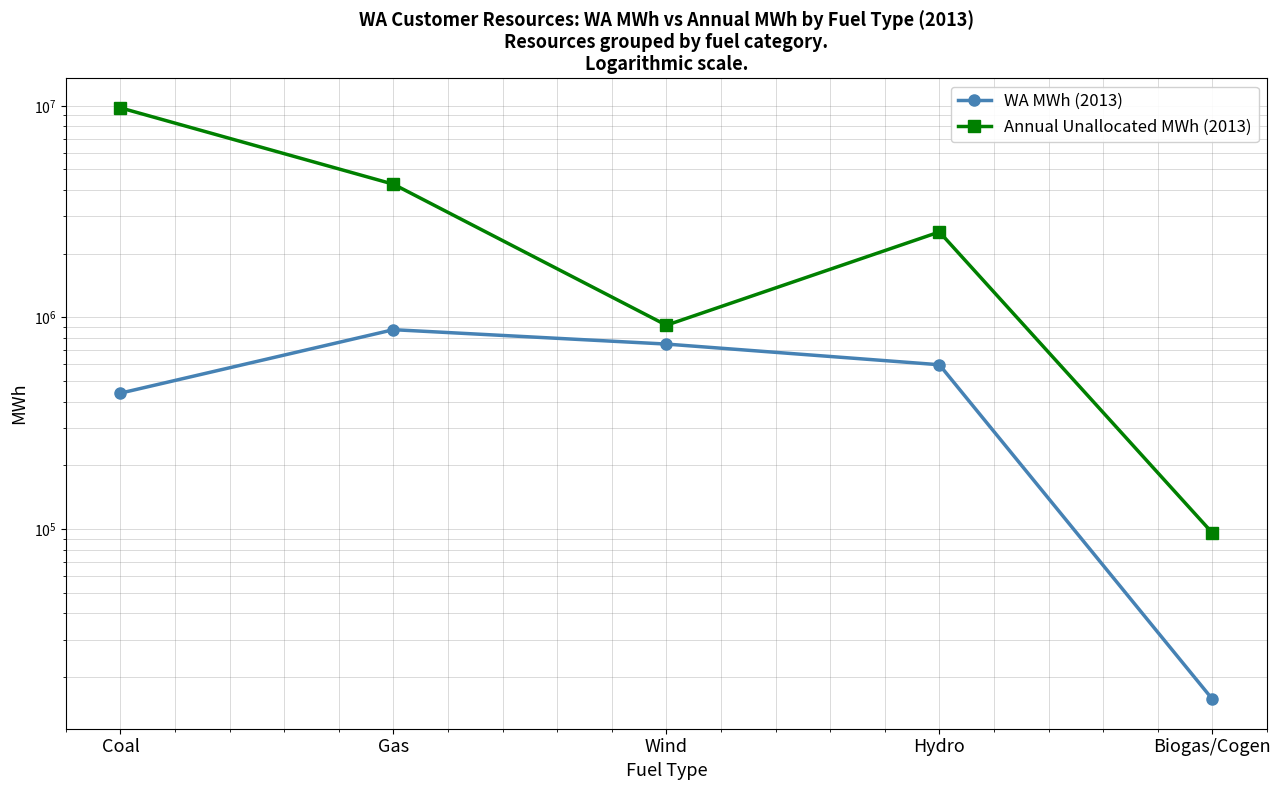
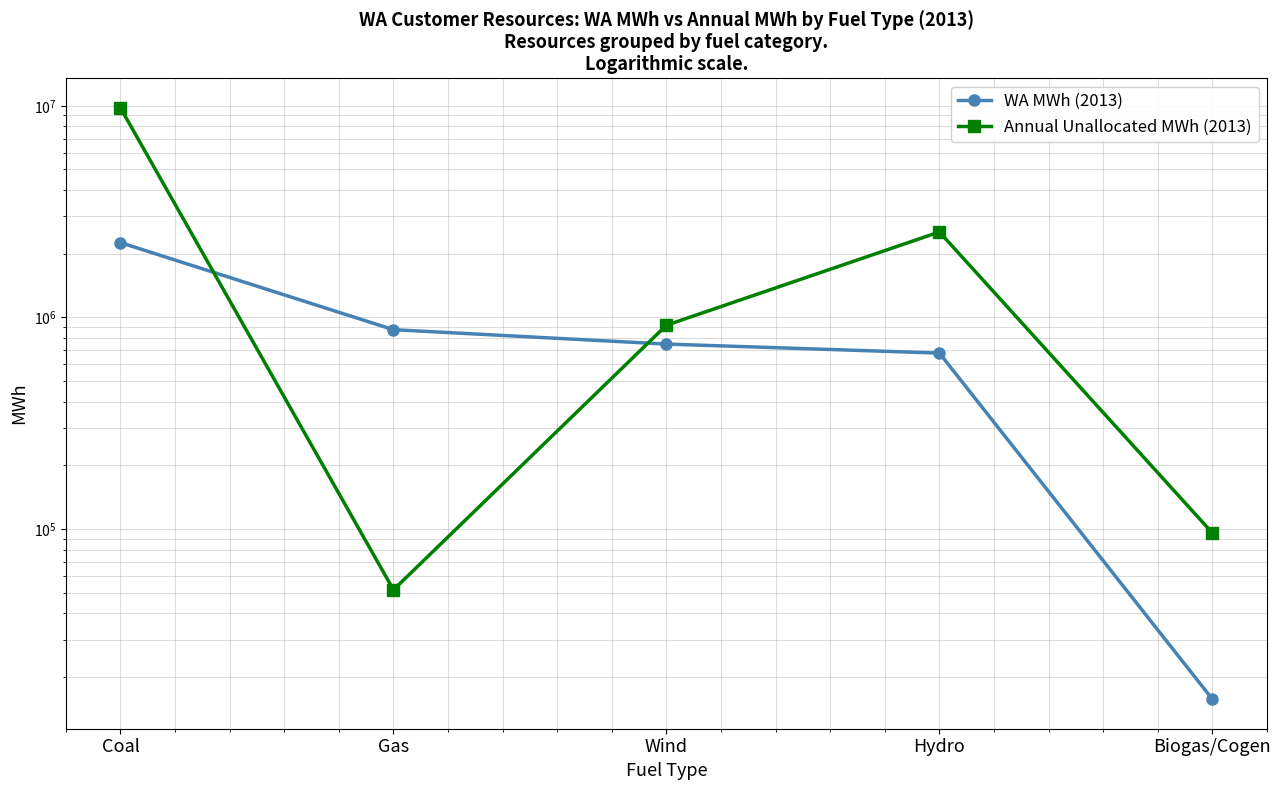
WA MWh (2013), Coal: 440000 -> 2300000
Annual Unallocated MWh (2013), Gas: 4300000 -> 52000
WA MWh (2013), Hydro: 600000 -> 680000
